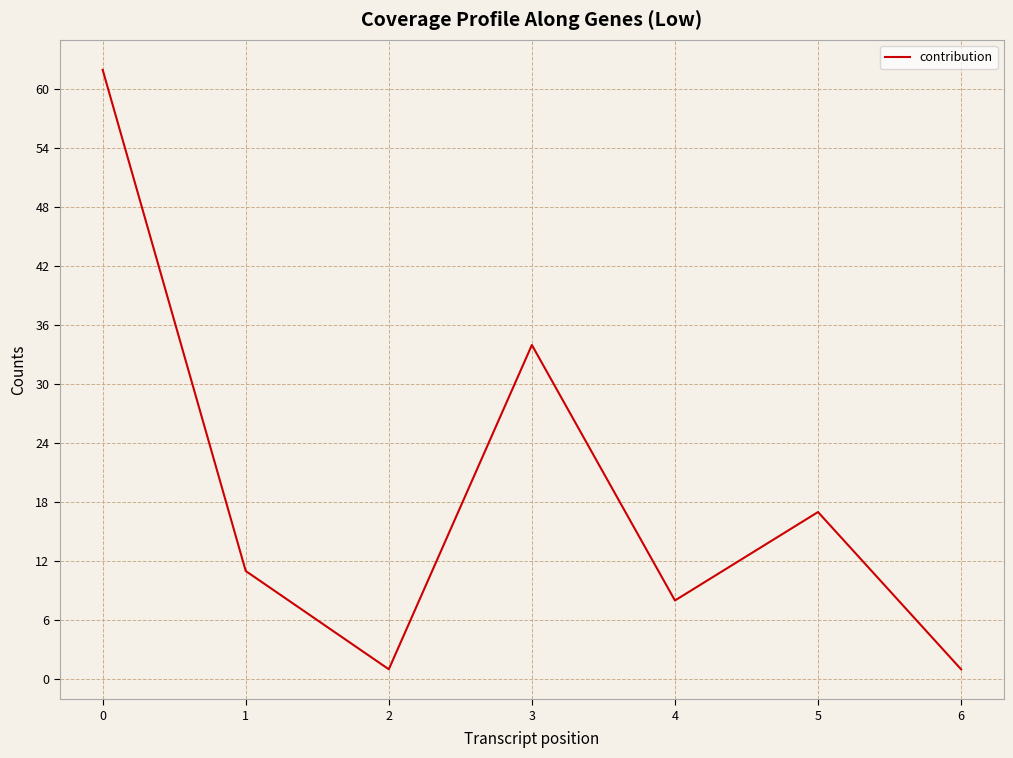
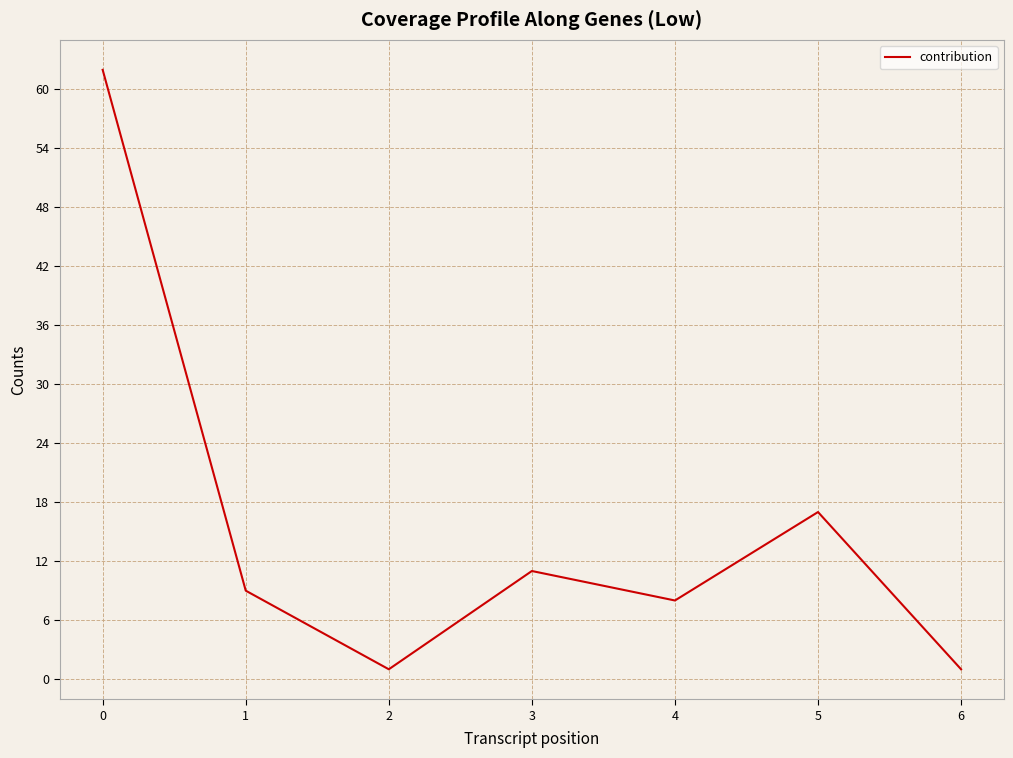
1: 11 -> 9
3: 34 -> 11
